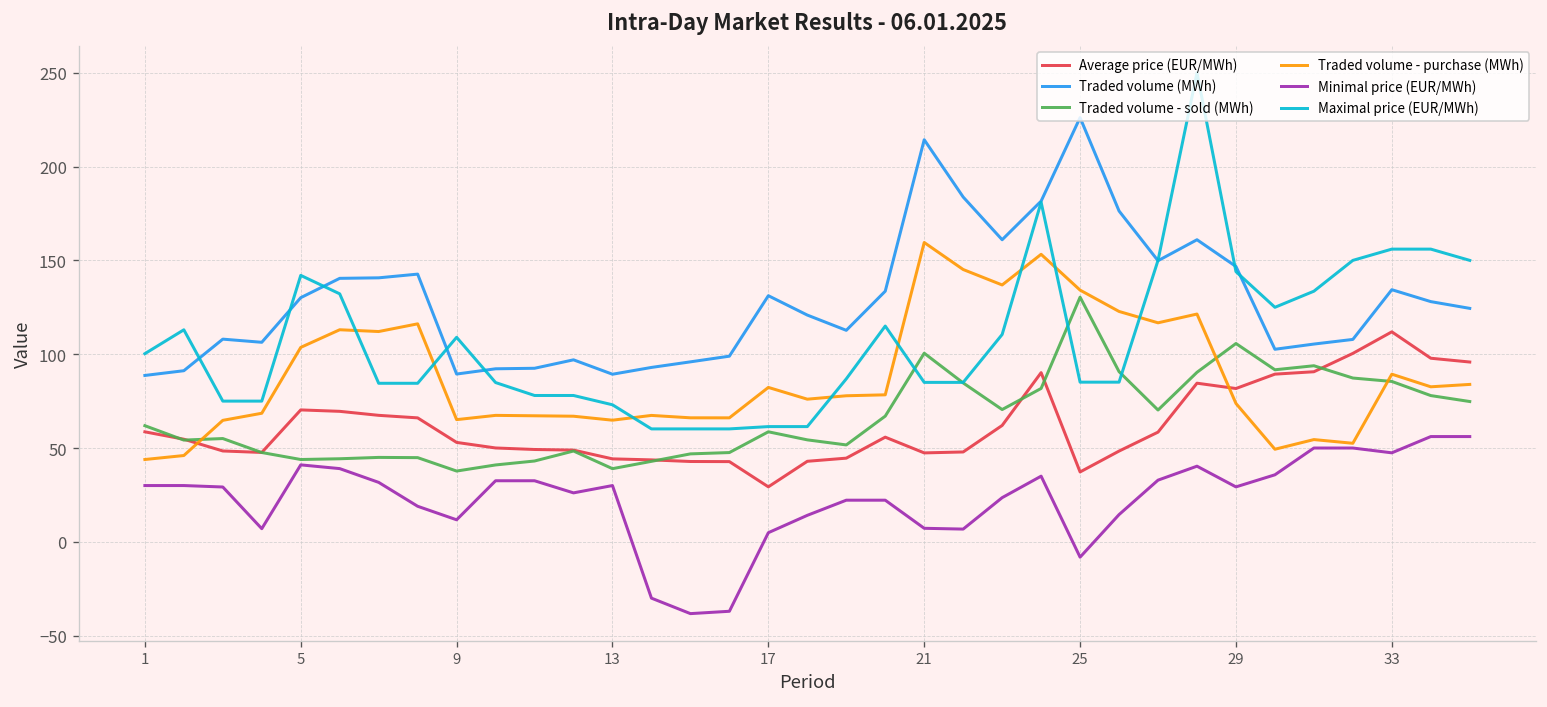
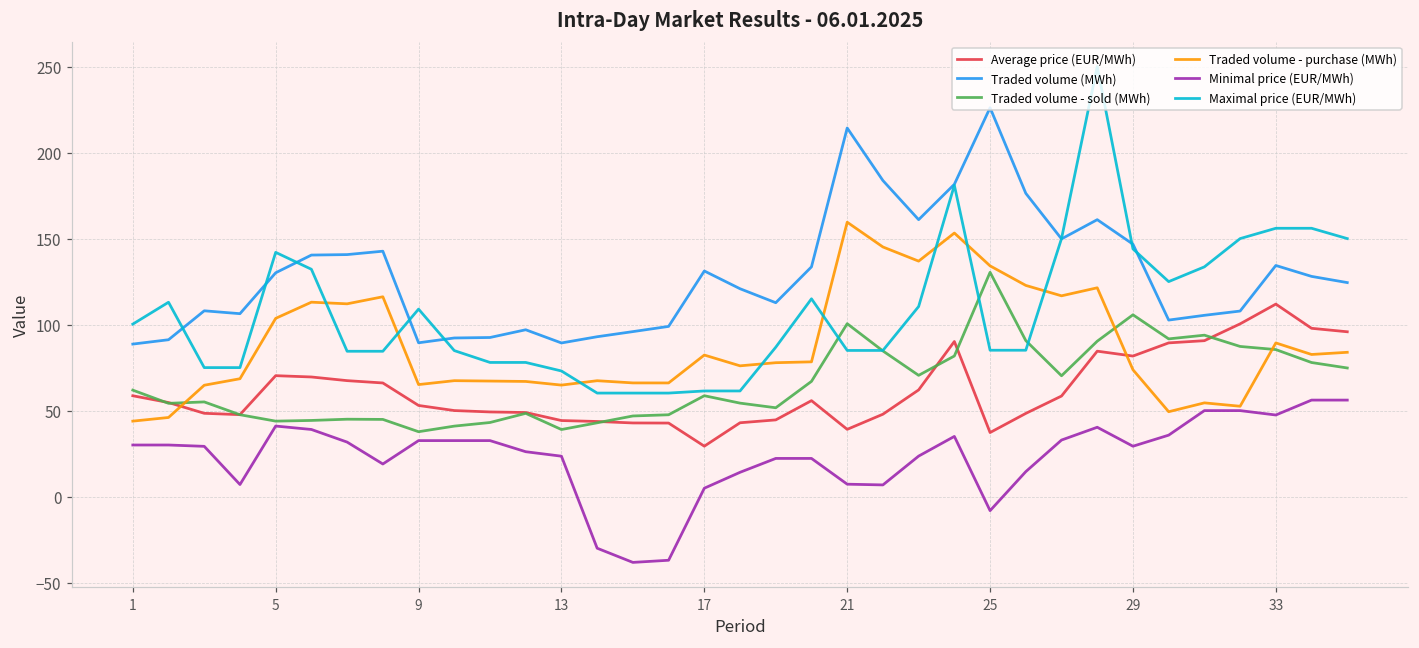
Minimal price (EUR/MWh), 9: 12 -> 33
Minimal price (EUR/MWh), 13: 30 -> 24
Average price (EUR/MWh), 21: 47 -> 39
